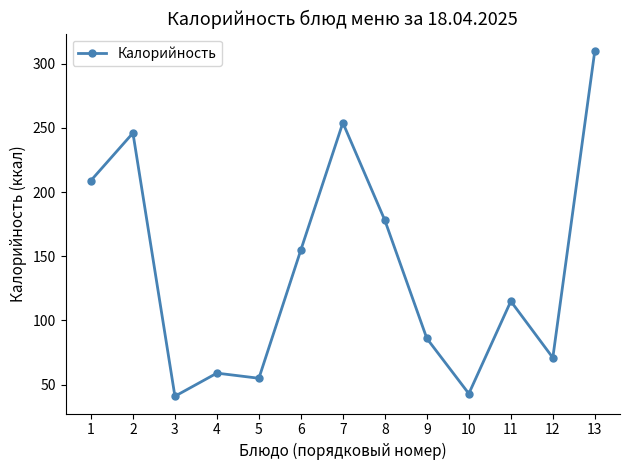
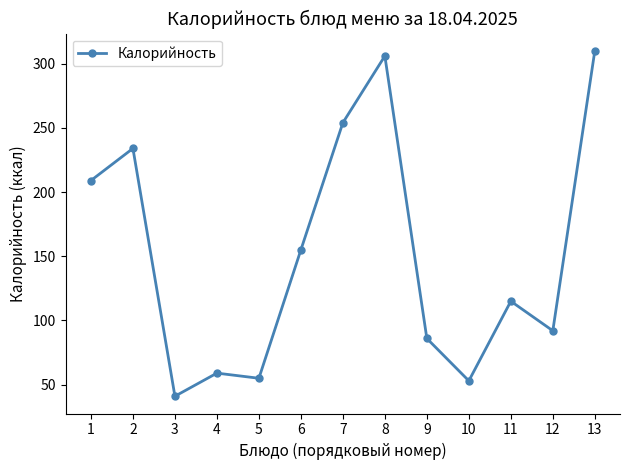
2: 246 -> 234
8: 178 -> 306
10: 43 -> 53
12: 71 -> 92
